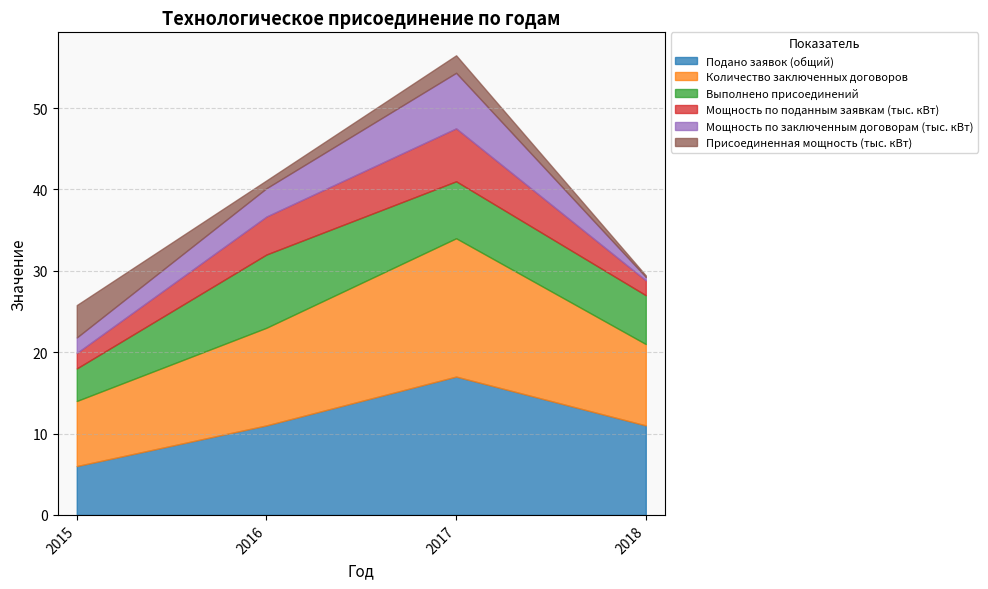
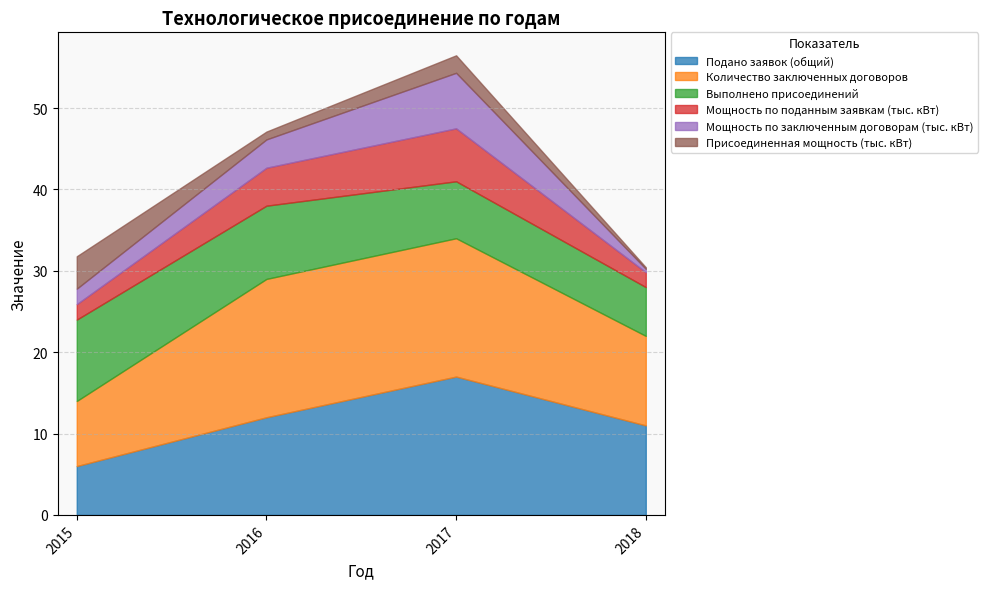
Выполнено присоединений, 2015: 4 -> 10
Подано заявок (общий), 2016: 11 -> 12
Количество заключенных договоров, 2016: 12 -> 17
Количество заключенных договоров, 2018: 10 -> 11
